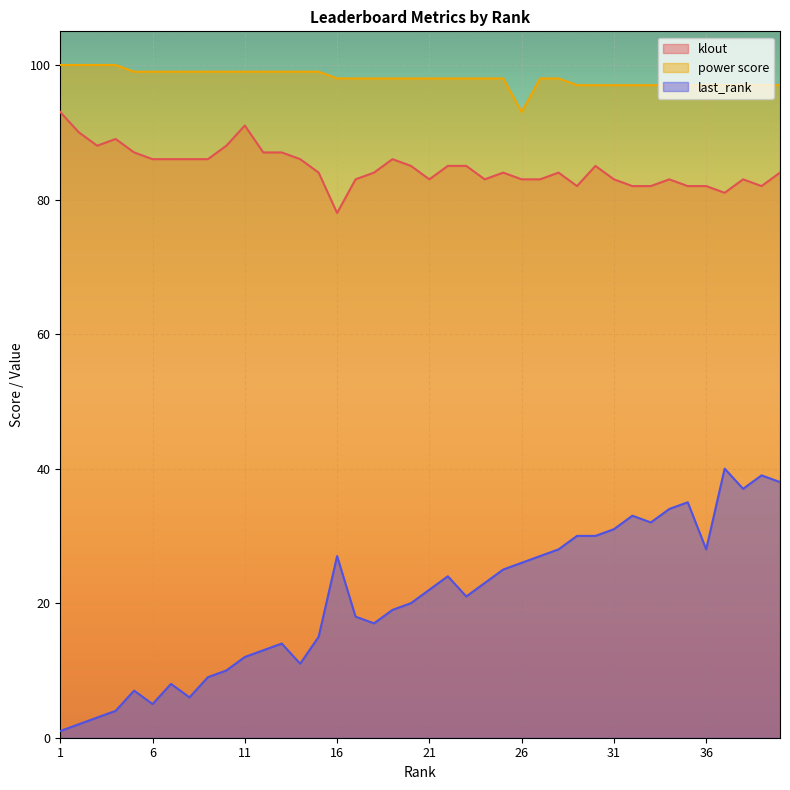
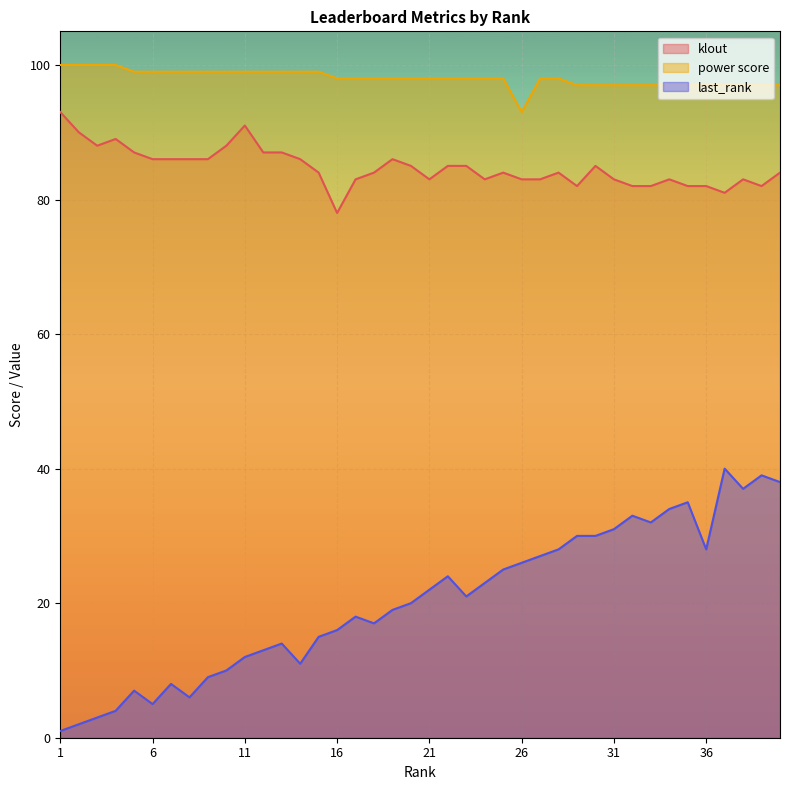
last_rank, 16: 27 -> 16
